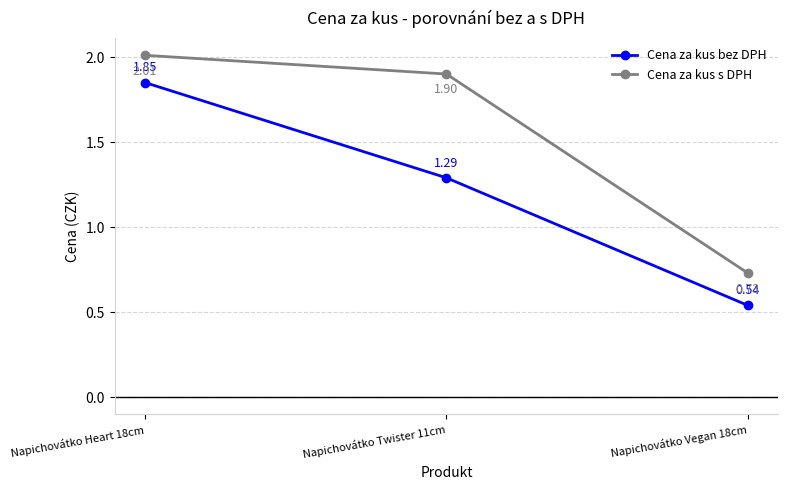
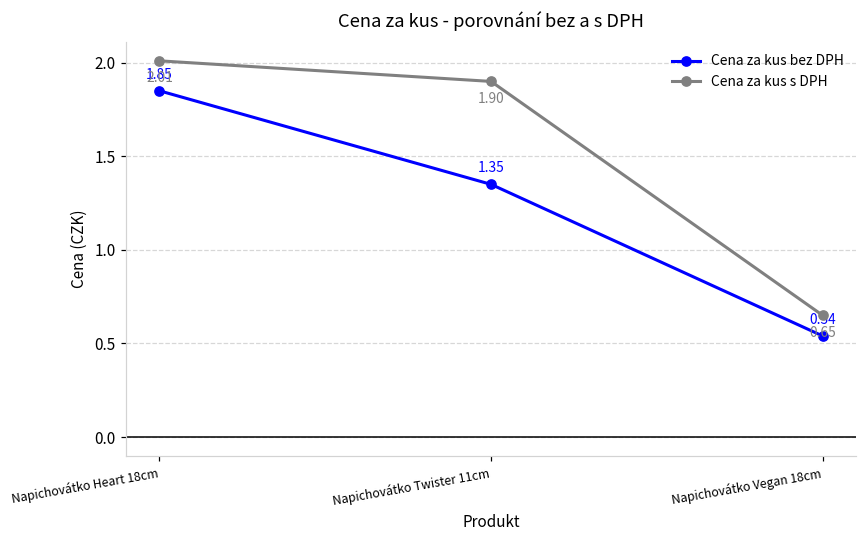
Cena za kus bez DPH, Napichovátko Twister 11cm: 1.29 -> 1.35
Cena za kus s DPH, Napichovátko Vegan 18cm: 0.73 -> 0.65
